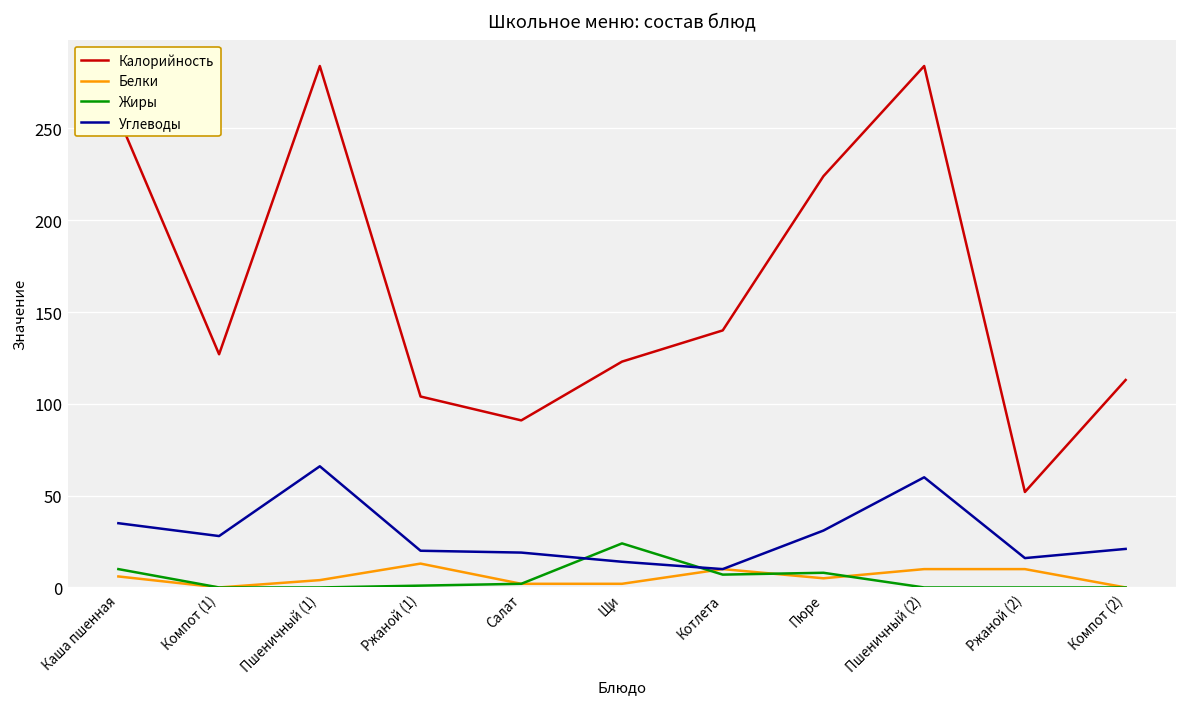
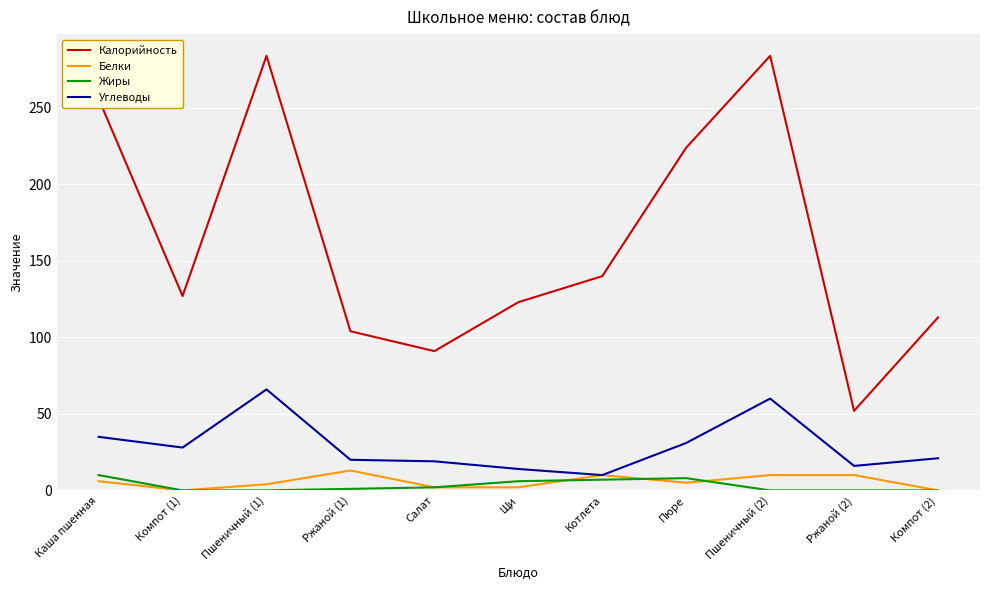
Жиры, Щи: 24 -> 6
